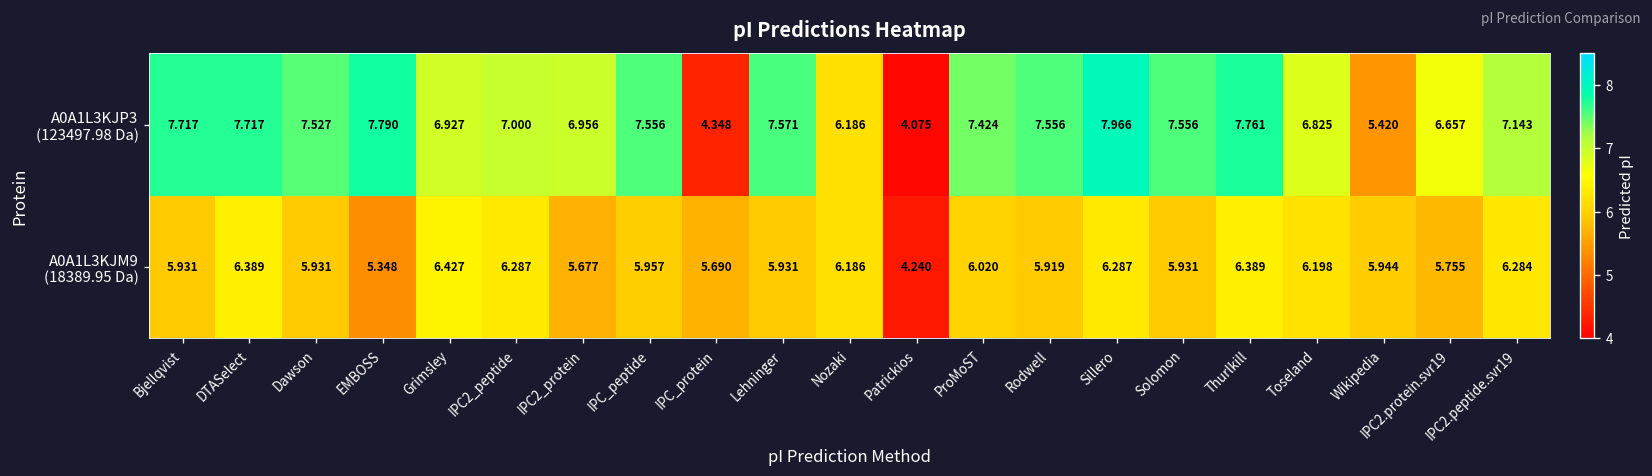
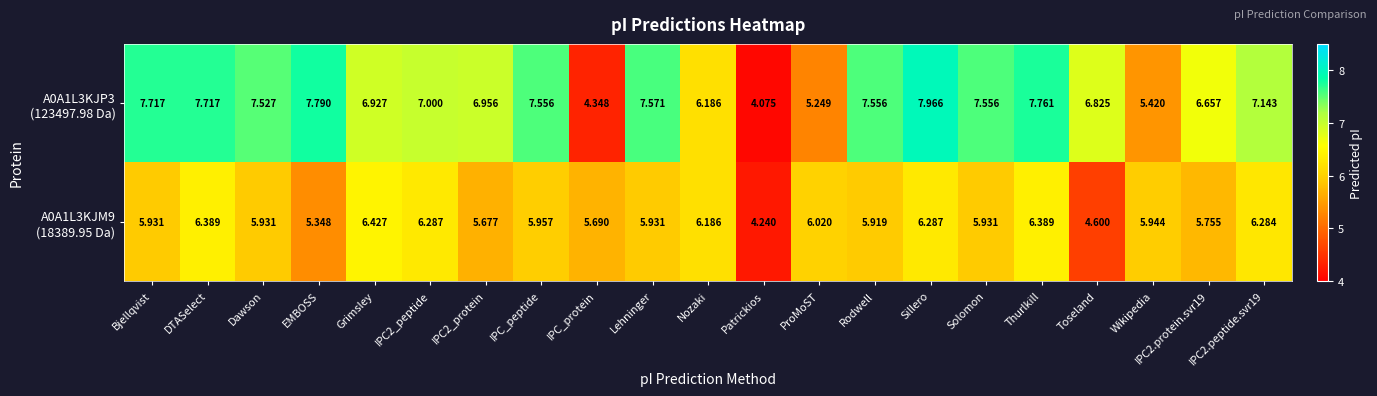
A0A1L3KJP3 (123497.98 Da), ProMoST: 7.424 -> 5.249
A0A1L3KJM9 (18389.95 Da), Toseland: 6.198 -> 4.600
